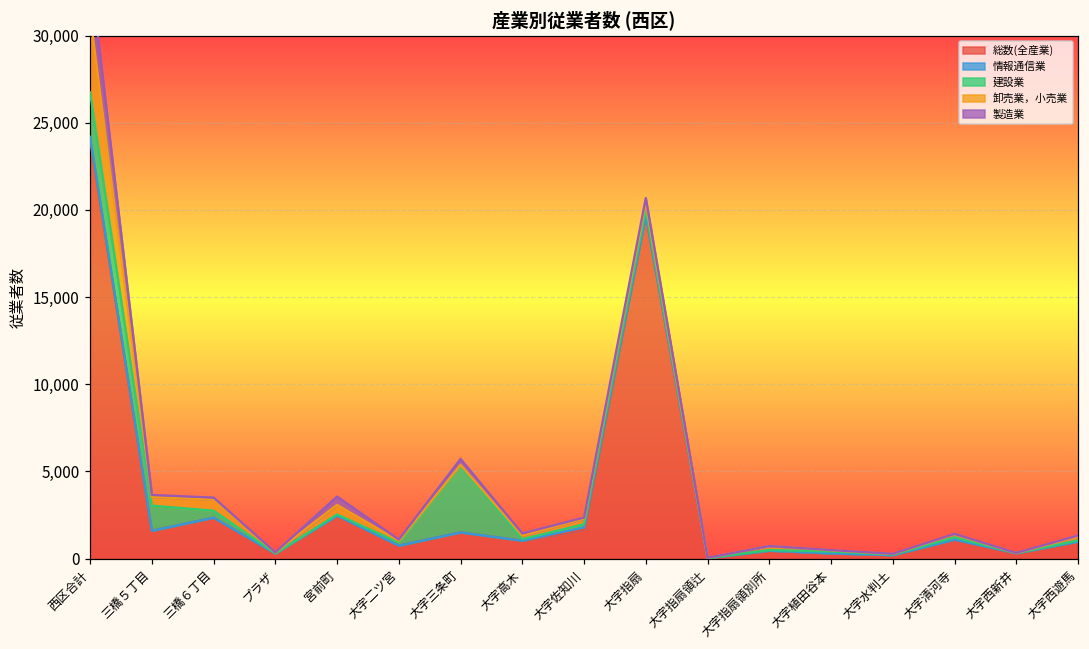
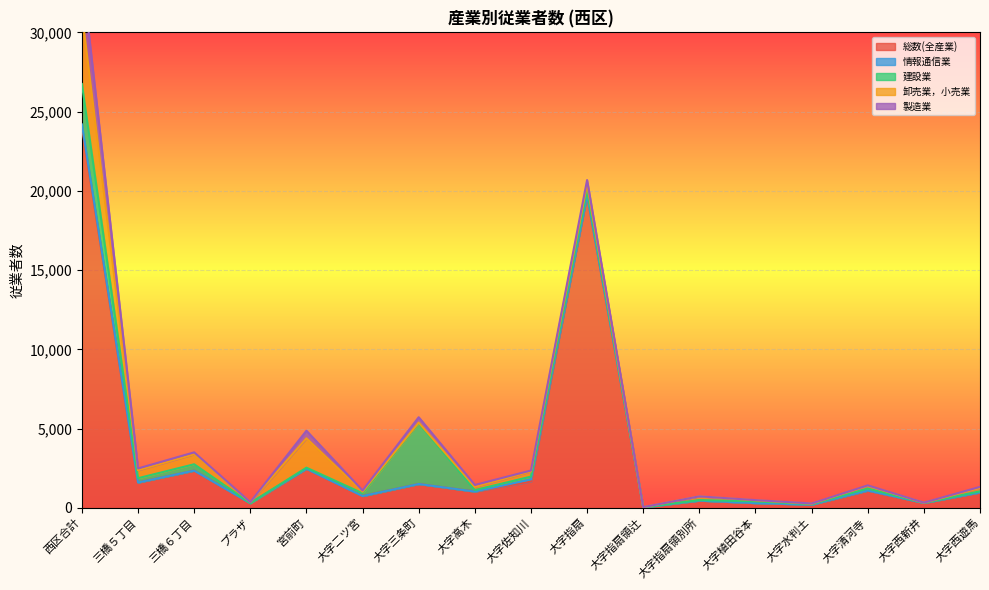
建設業, 三橋５丁目: 1,400 -> 300
卸売業，小売業, 宮前町: 500 -> 1,900
